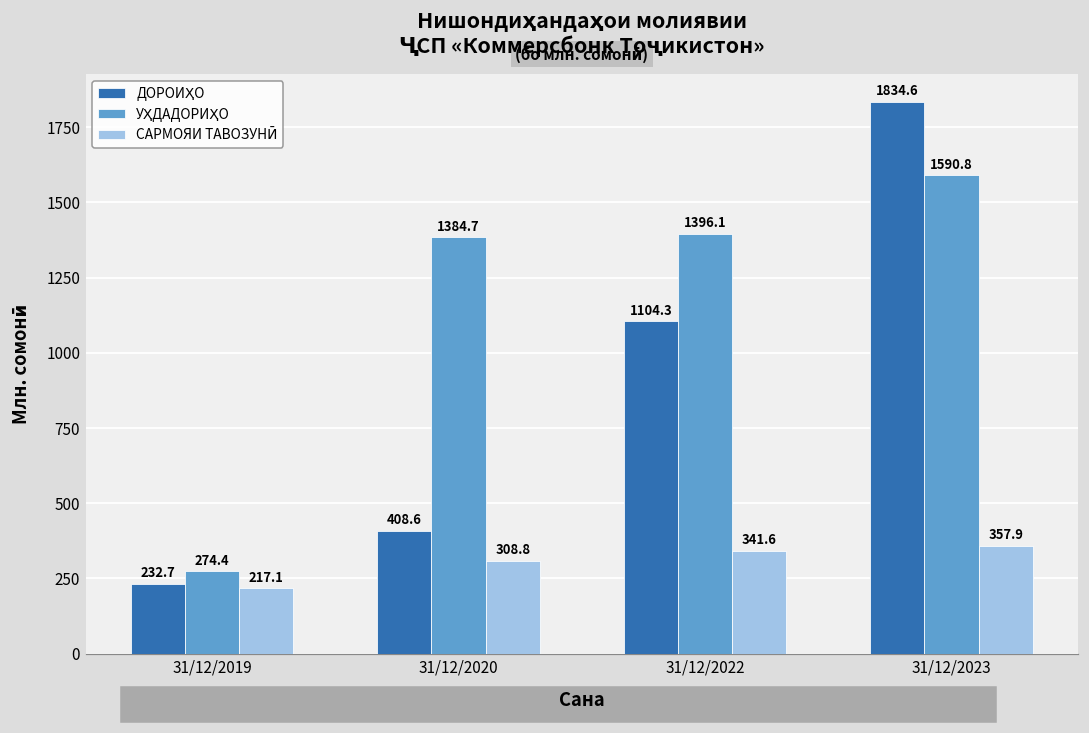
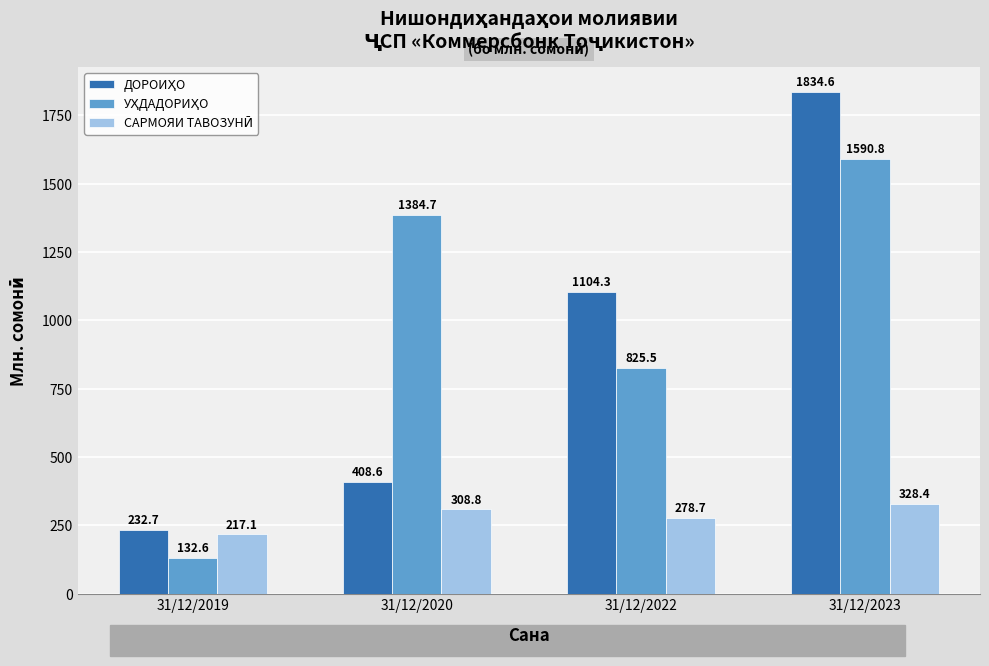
УҲДАДОРИҲО, 31/12/2019: 274.4 -> 132.6
УҲДАДОРИҲО, 31/12/2022: 1396.1 -> 825.5
САРМОЯИ ТАВОЗУНӢ, 31/12/2022: 341.6 -> 278.7
САРМОЯИ ТАВОЗУНӢ, 31/12/2023: 357.9 -> 328.4
